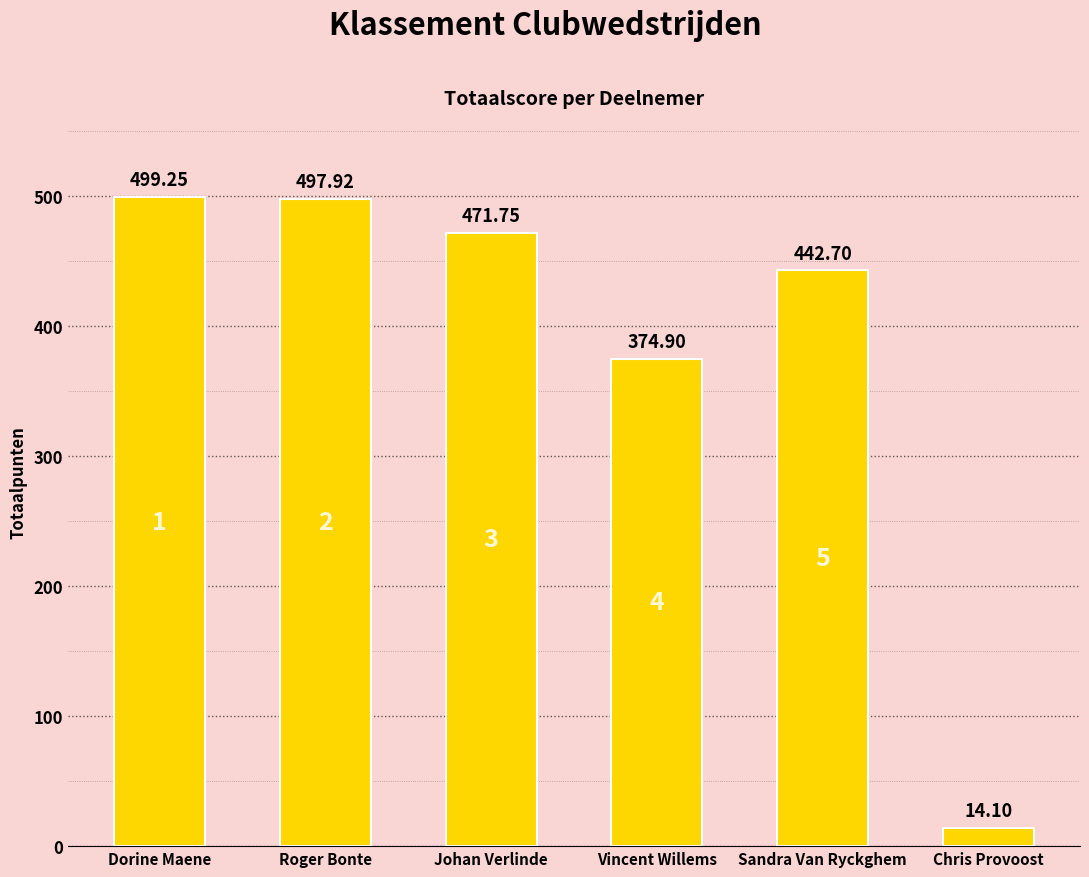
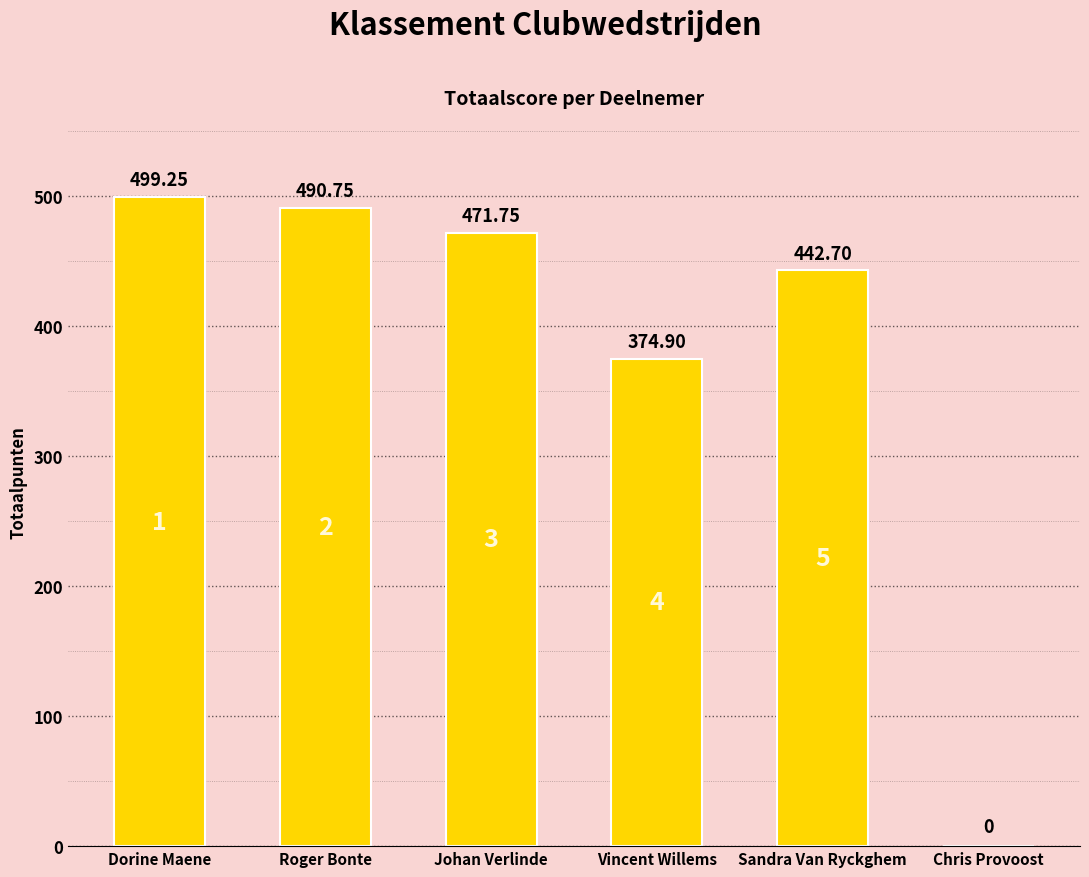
Roger Bonte: 497.92 -> 490.75
Chris Provoost: 14.10 -> 0
